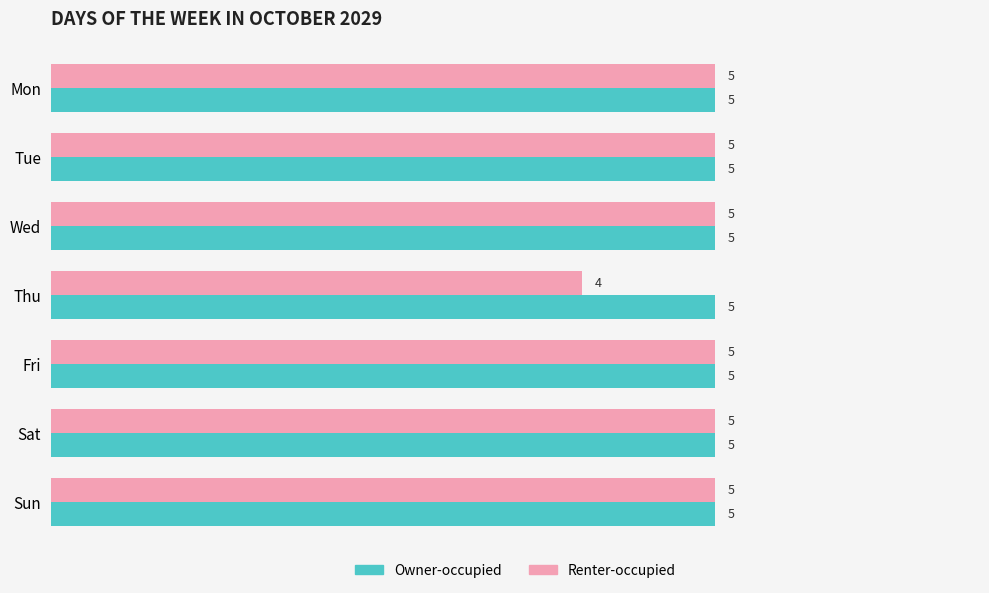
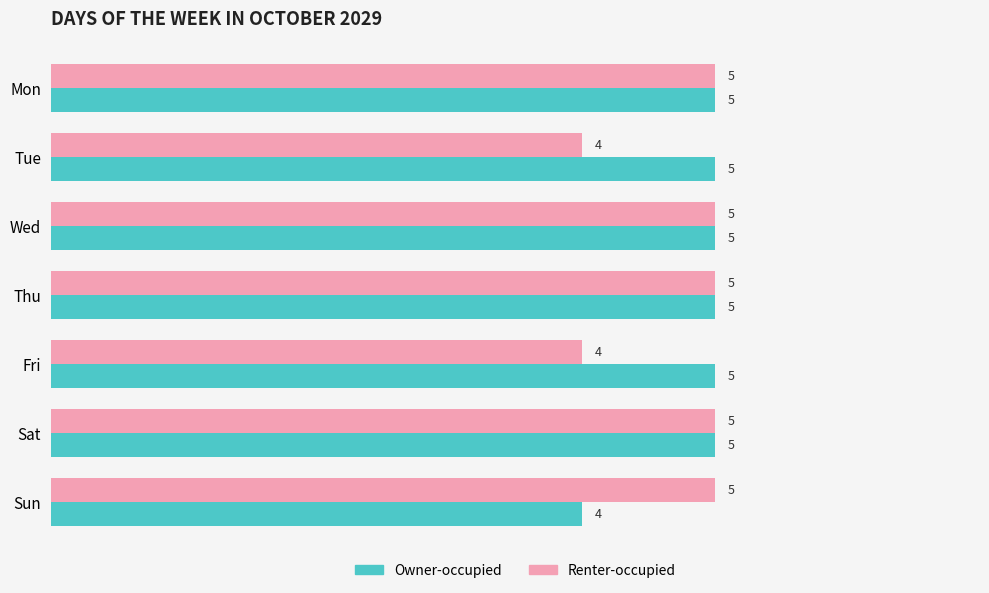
Renter-occupied, Tue: 5 -> 4
Renter-occupied, Thu: 4 -> 5
Renter-occupied, Fri: 5 -> 4
Owner-occupied, Sun: 5 -> 4
